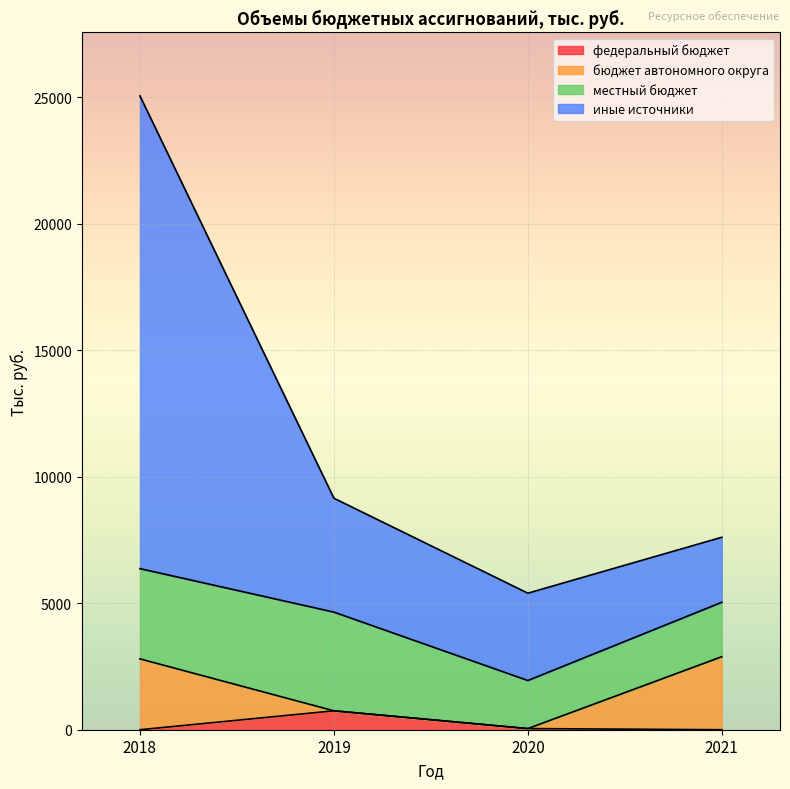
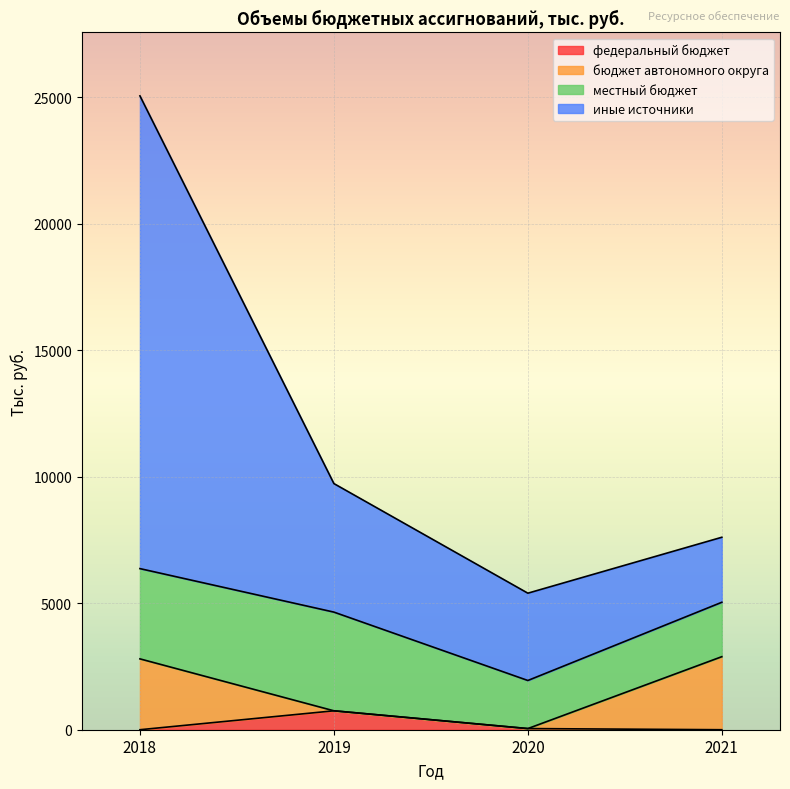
иные источники, 2019: 4500 -> 5100
